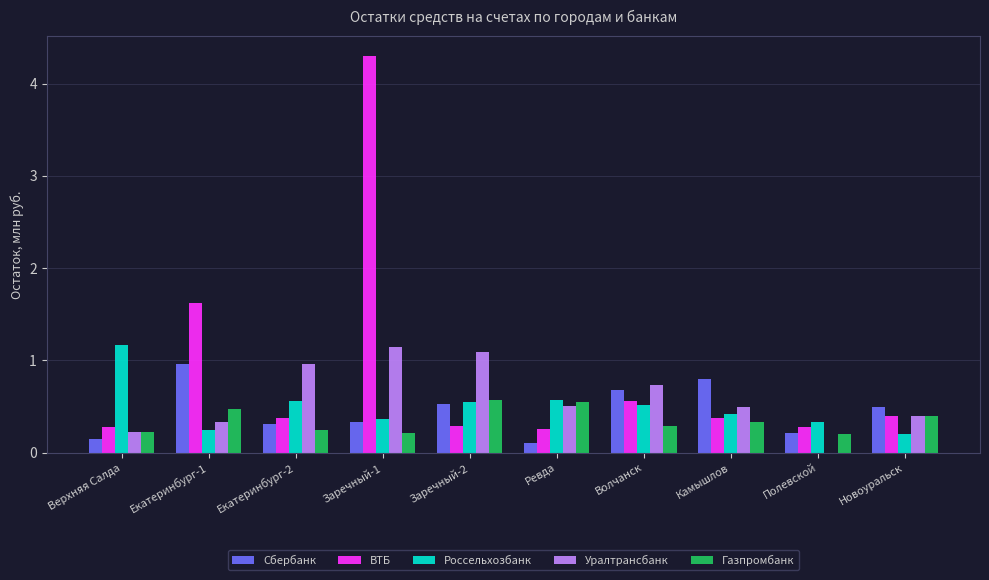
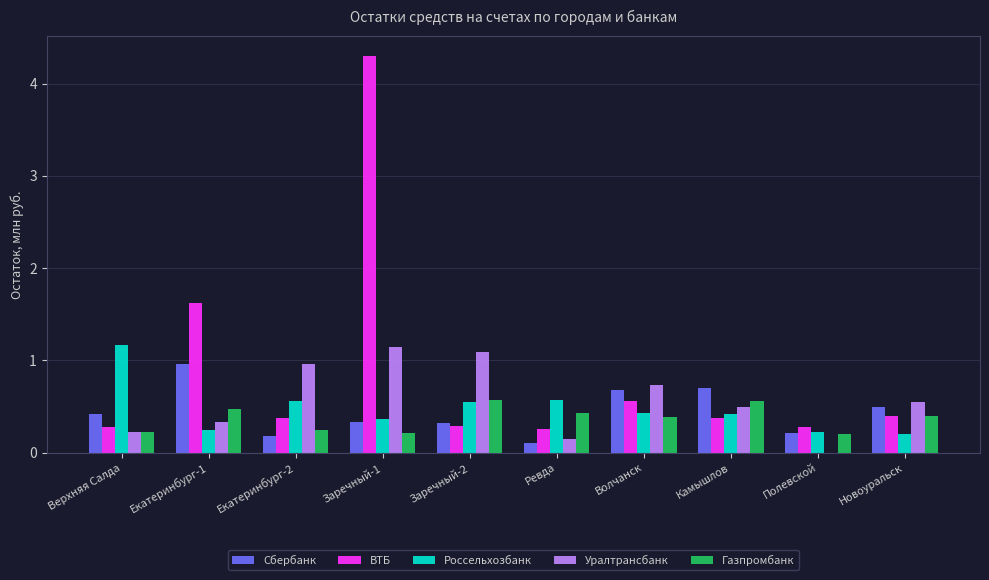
Сбербанк, Верхняя Салда: 0.1 -> 0.4
Сбербанк, Екатеринбург-2: 0.3 -> 0.2
Сбербанк, Заречный-2: 0.5 -> 0.3
Уралтрансбанк, Ревда: 0.5 -> 0.1
Газпромбанк, Ревда: 0.5 -> 0.4
Россельхозбанк, Волчанск: 0.5 -> 0.4
Газпромбанк, Волчанск: 0.3 -> 0.4
Сбербанк, Камышлов: 0.8 -> 0.7
Газпромбанк, Камышлов: 0.3 -> 0.6
Россельхозбанк, Полевской: 0.3 -> 0.2
Уралтрансбанк, Новоуральск: 0.4 -> 0.5
